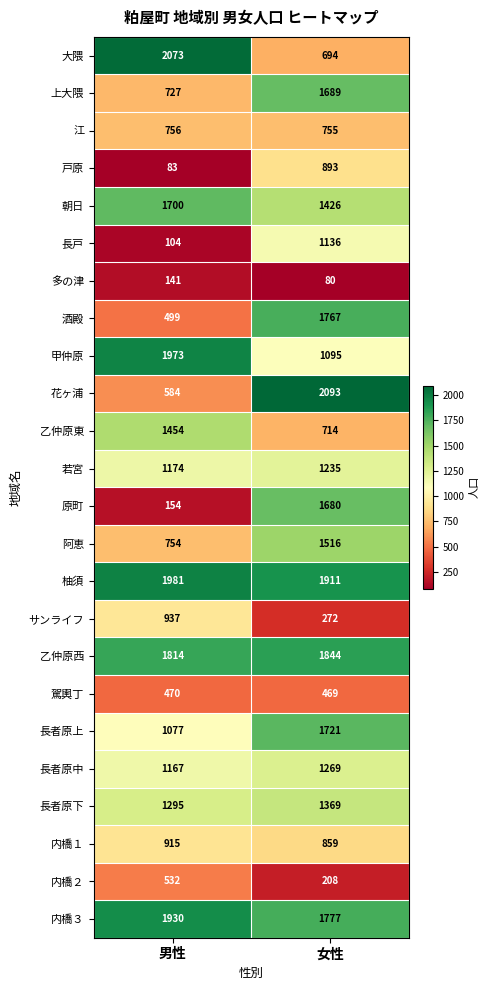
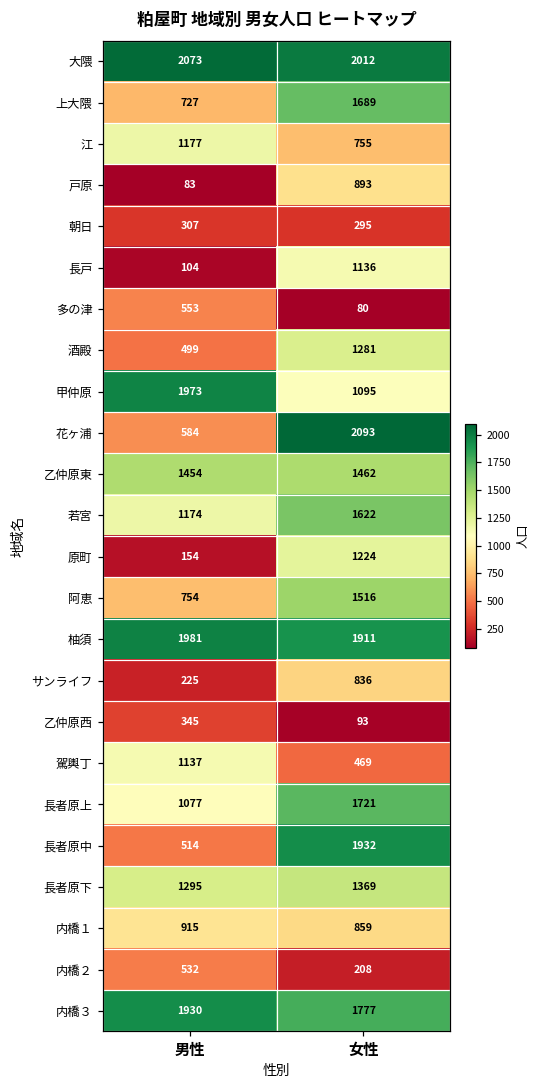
大隈, 女性: 694 -> 2012
江, 男性: 756 -> 1177
朝日, 男性: 1700 -> 307
朝日, 女性: 1426 -> 295
多の津, 男性: 141 -> 553
酒殿, 女性: 1767 -> 1281
乙仲原東, 女性: 714 -> 1462
若宮, 女性: 1235 -> 1622
原町, 女性: 1680 -> 1224
サンライフ, 男性: 937 -> 225
サンライフ, 女性: 272 -> 836
乙仲原西, 男性: 1814 -> 345
乙仲原西, 女性: 1844 -> 93
駕輿丁, 男性: 470 -> 1137
長者原中, 男性: 1167 -> 514
長者原中, 女性: 1269 -> 1932
